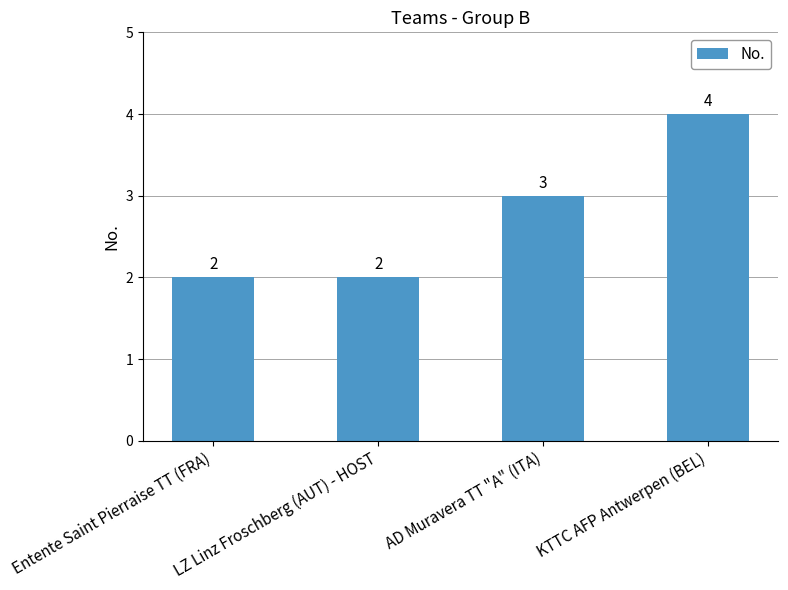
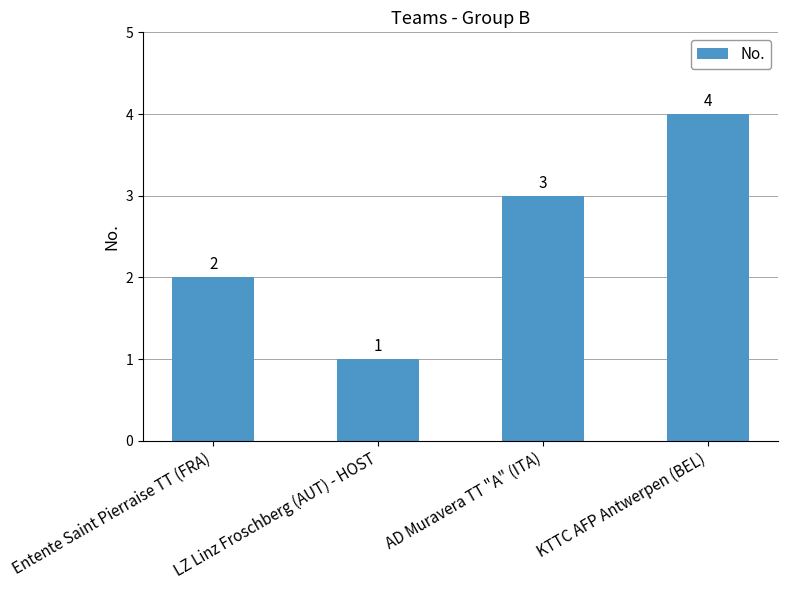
LZ Linz Froschberg (AUT) - HOST: 2 -> 1
